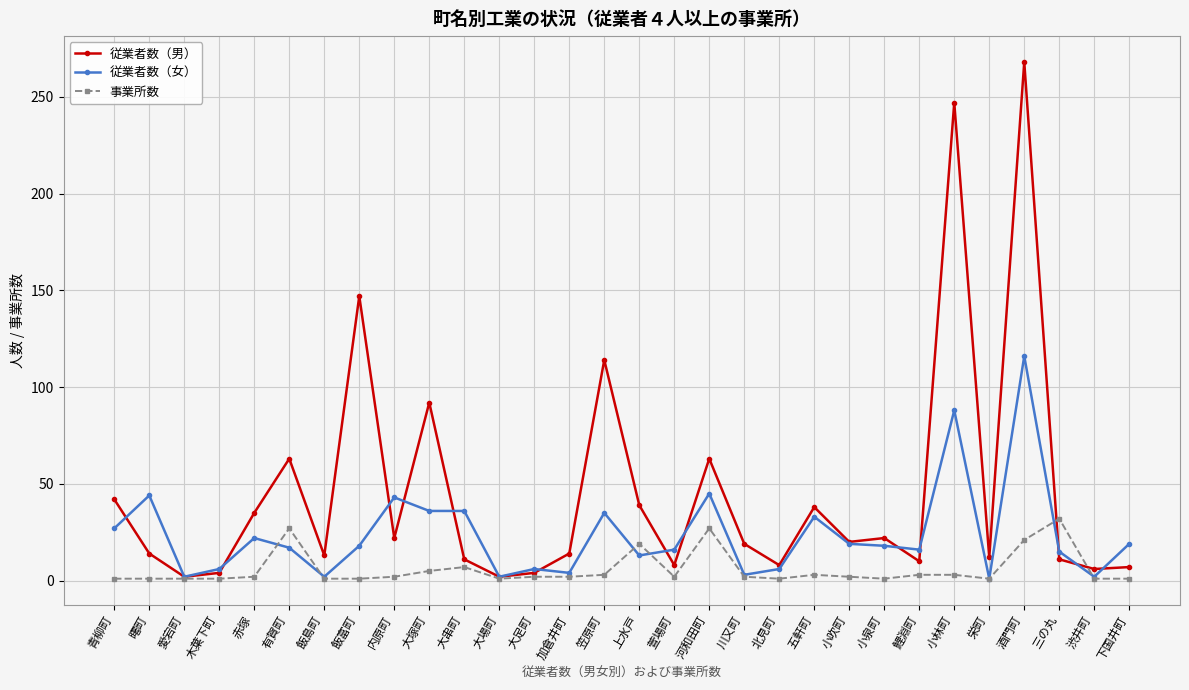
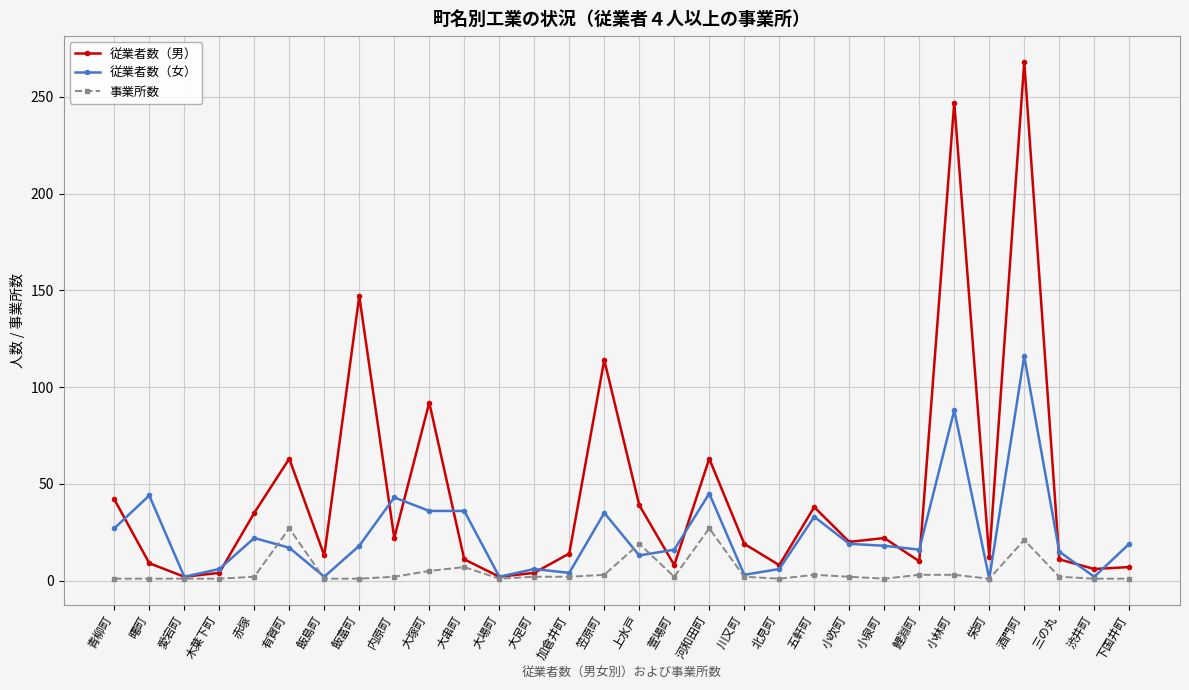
従業者数（男）, 曙町: 14 -> 9
事業所数, 三の丸: 32 -> 2
